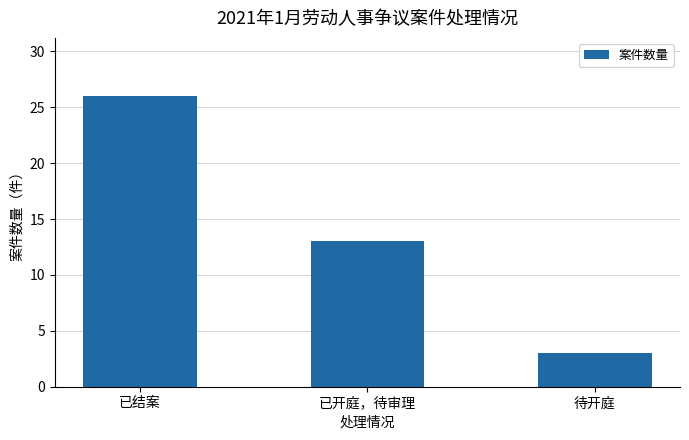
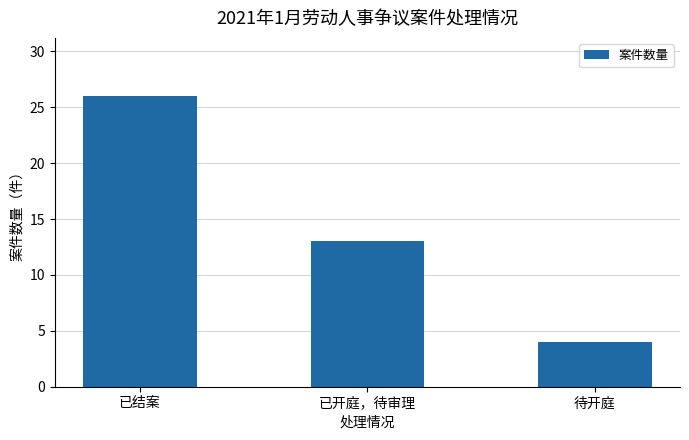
待开庭: 3 -> 4
